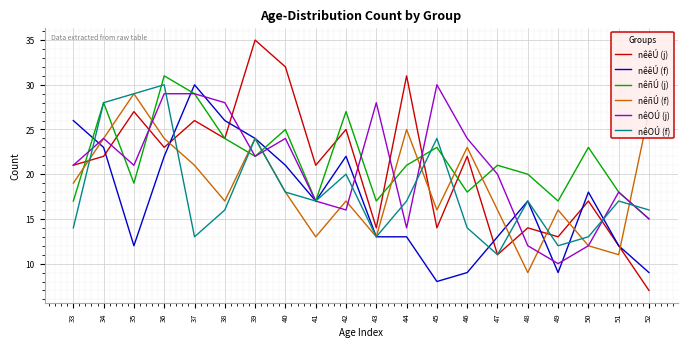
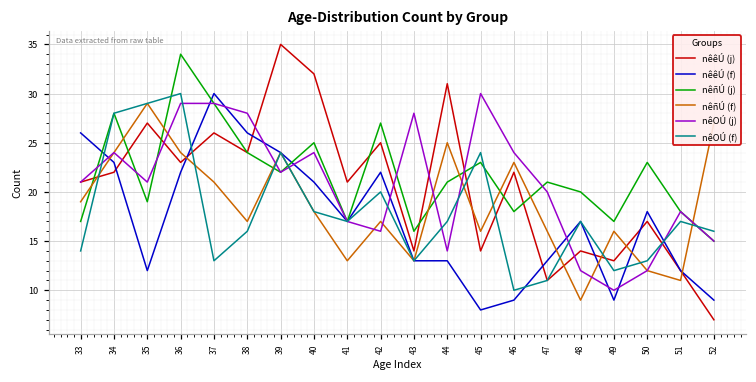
nêñÚ (j), 36: 31 -> 34
nêñÚ (j), 43: 17 -> 16
nêOÚ (f), 46: 14 -> 10
